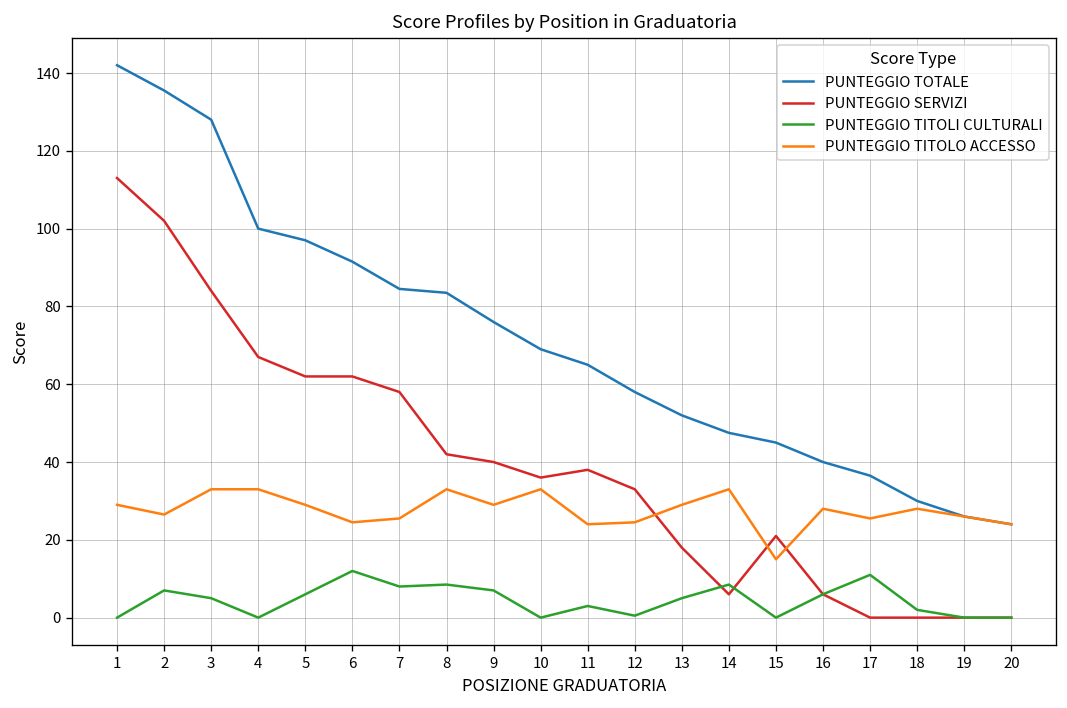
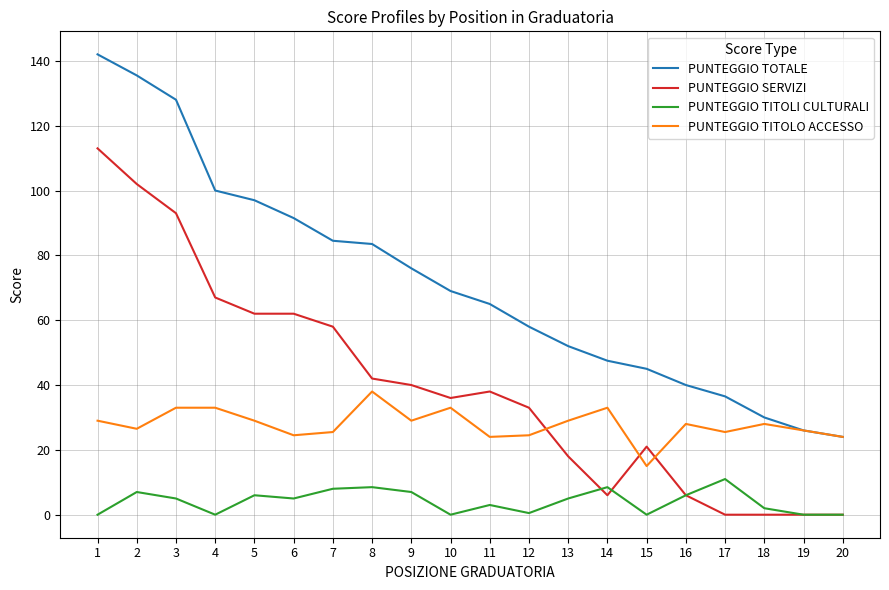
PUNTEGGIO SERVIZI, 3: 84 -> 93
PUNTEGGIO TITOLI CULTURALI, 6: 12 -> 5
PUNTEGGIO TITOLO ACCESSO, 8: 33 -> 38
